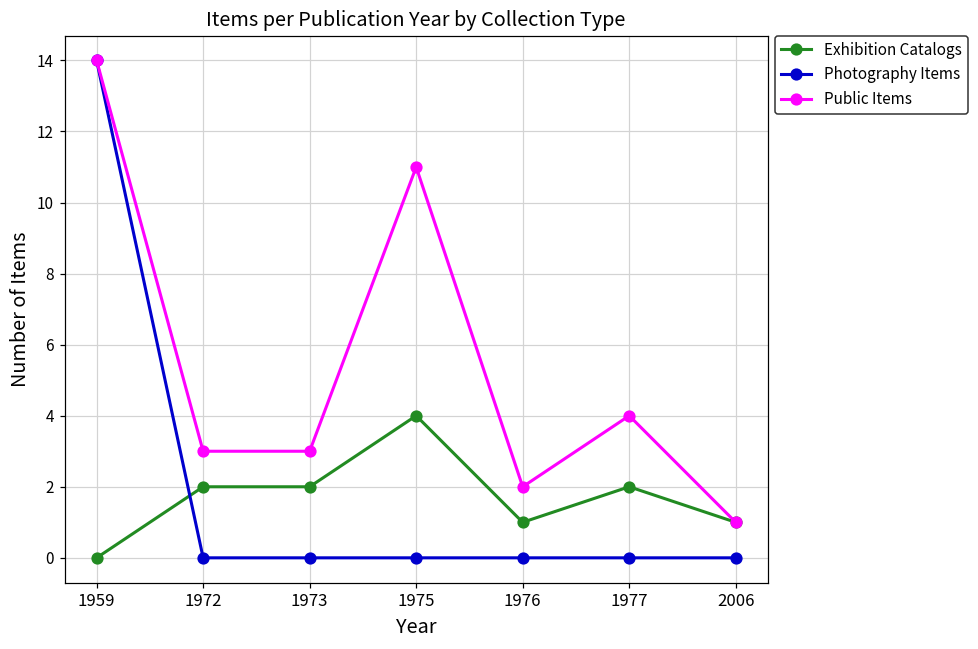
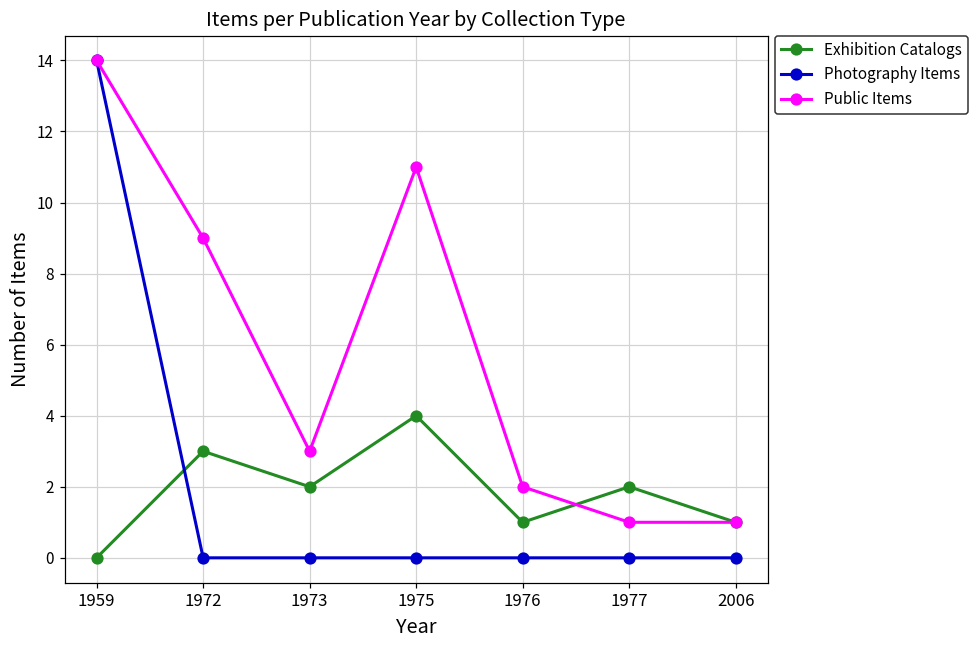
Exhibition Catalogs, 1972: 2 -> 3
Public Items, 1972: 3 -> 9
Public Items, 1977: 4 -> 1
